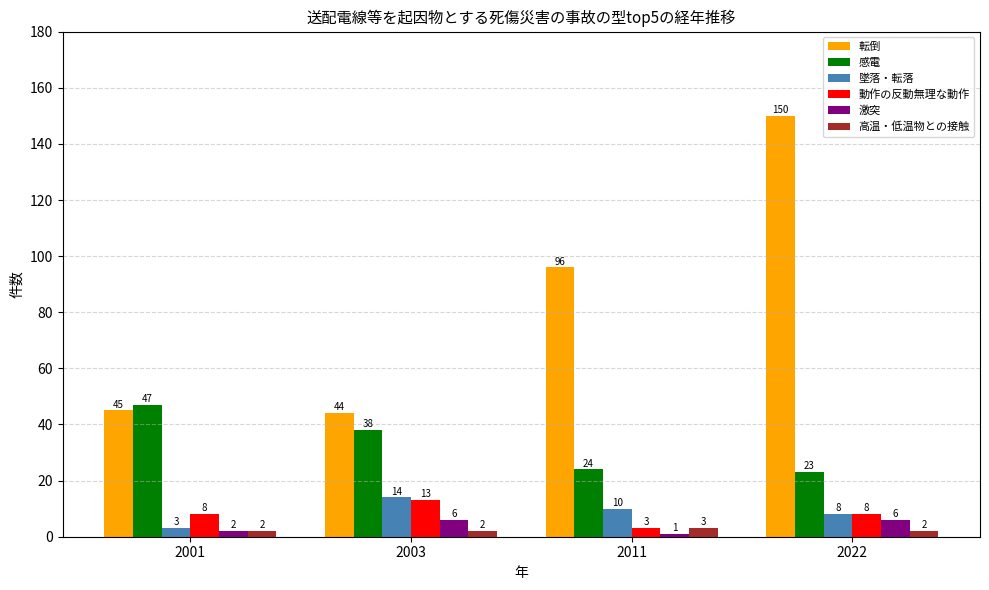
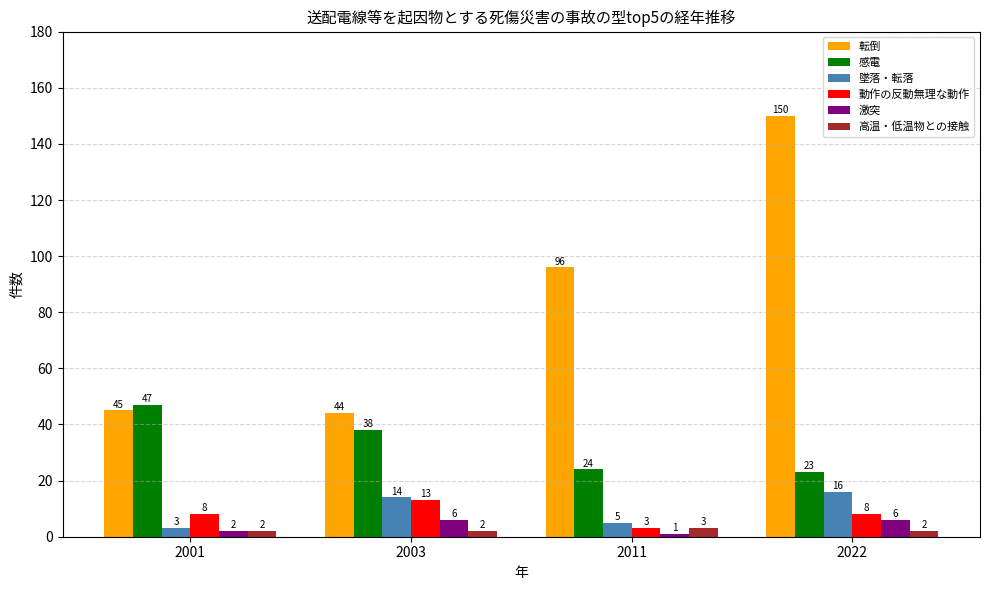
墜落・転落, 2011: 10 -> 5
墜落・転落, 2022: 8 -> 16
